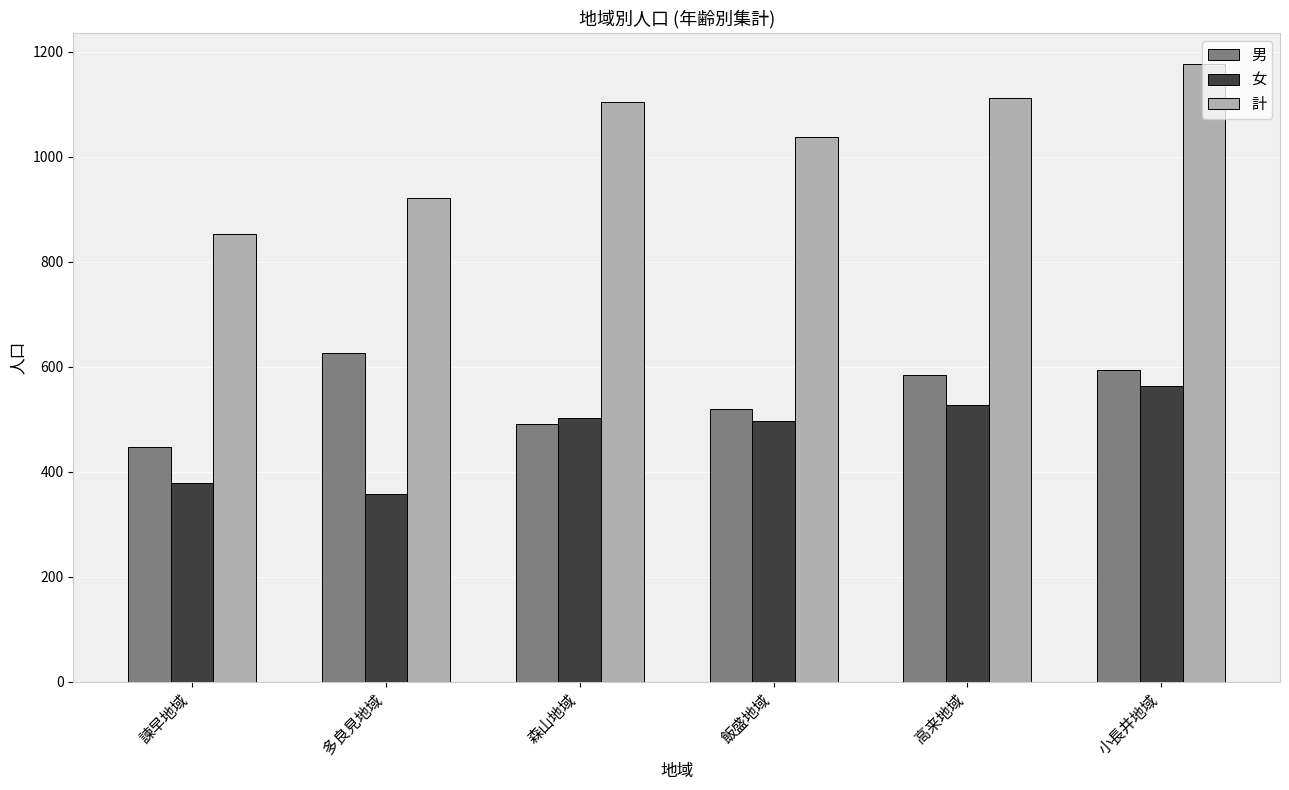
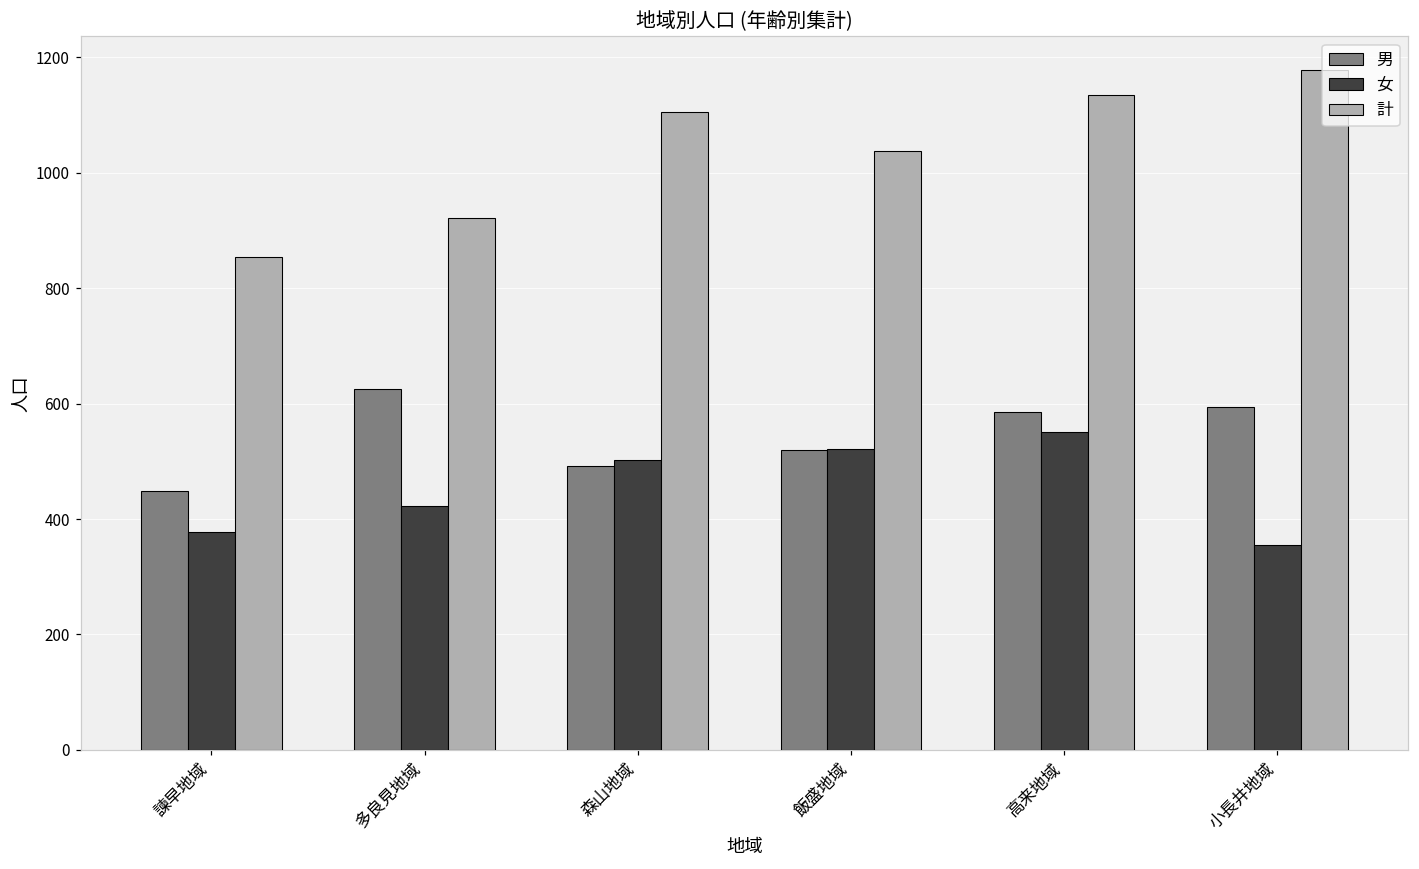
女, 多良見地域: 360 -> 420
女, 飯盛地域: 500 -> 520
女, 高来地域: 530 -> 550
計, 高来地域: 1110 -> 1140
女, 小長井地域: 560 -> 360
